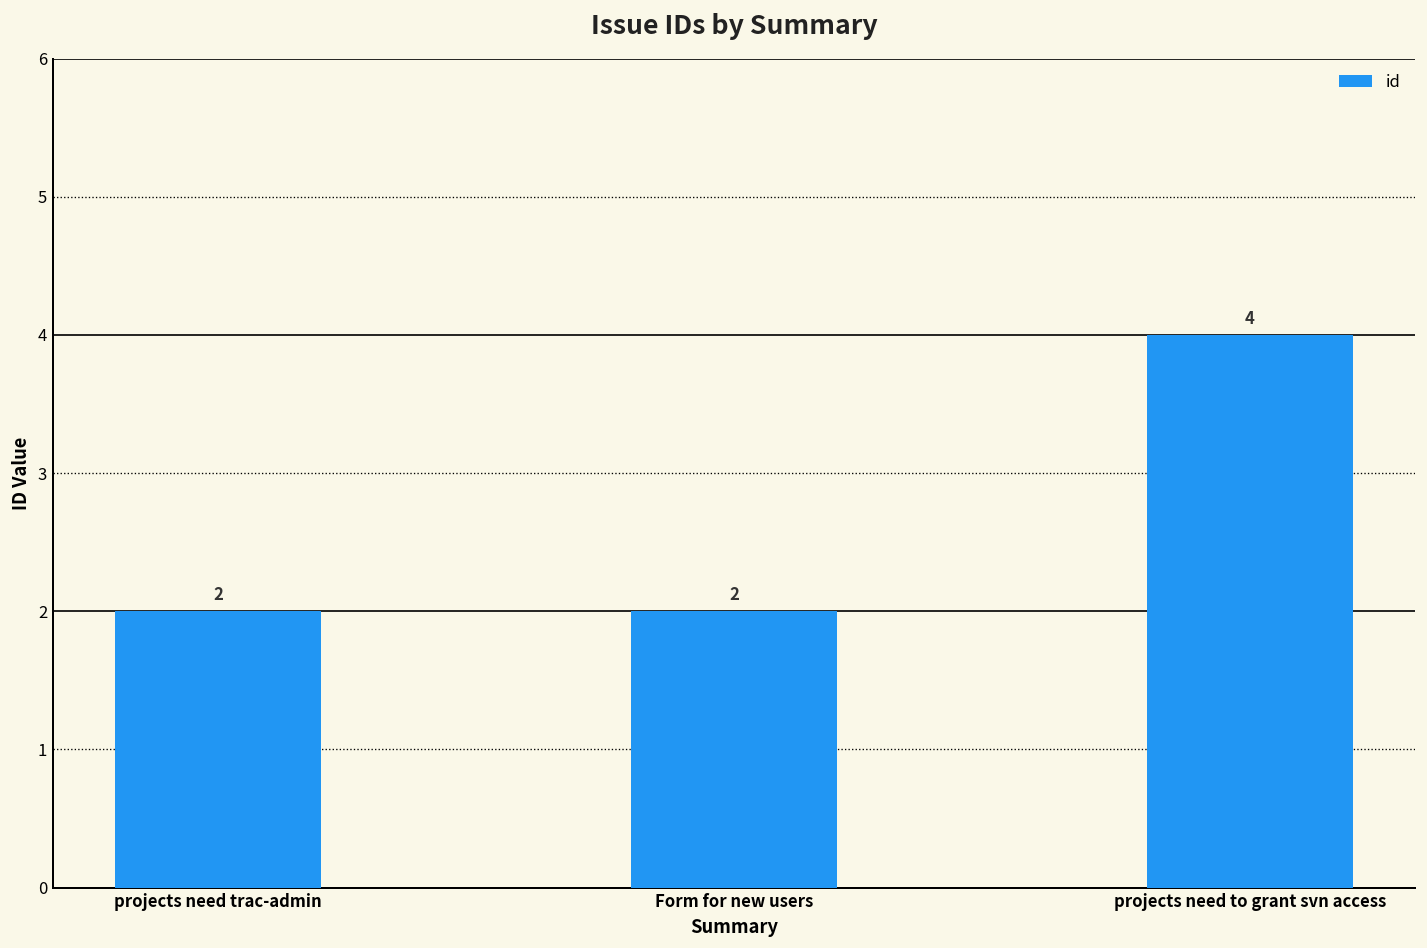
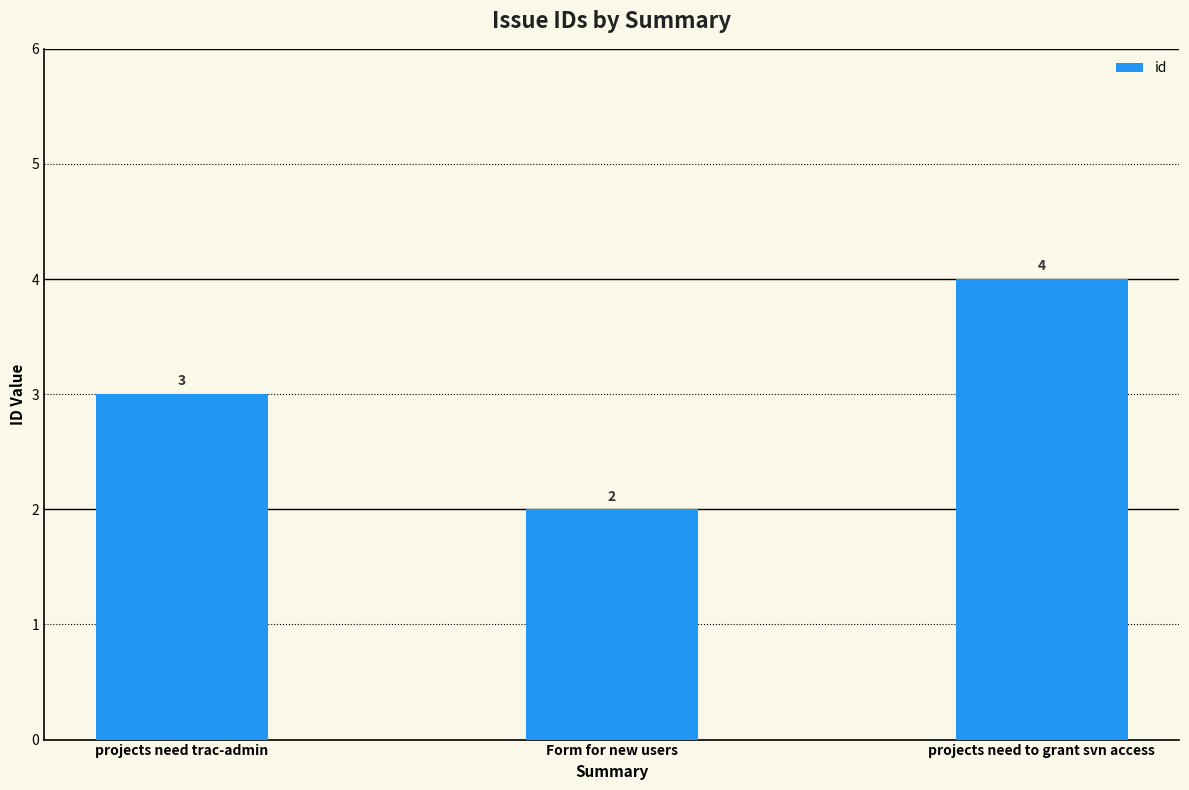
projects need trac-admin: 2 -> 3
